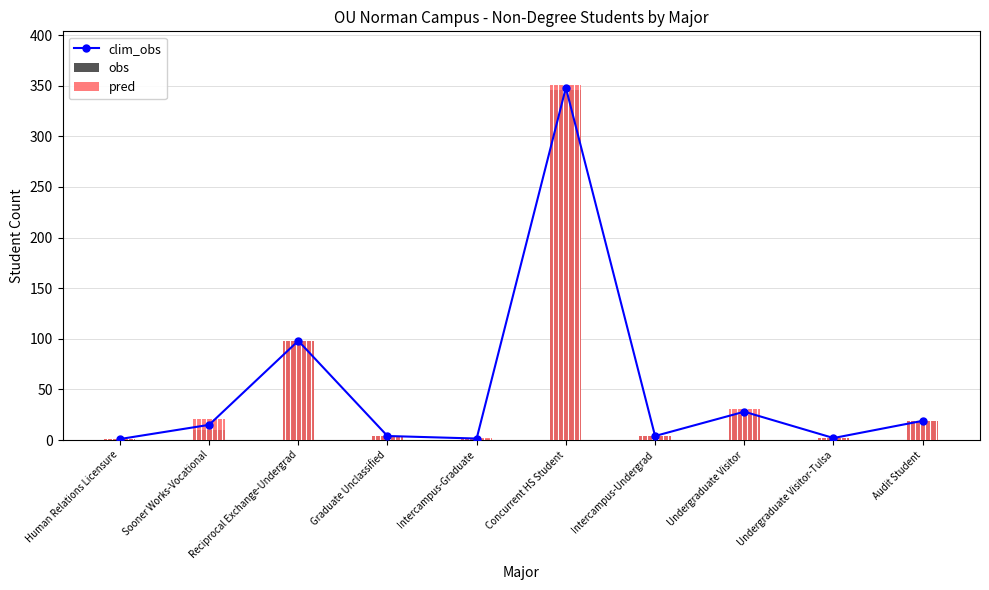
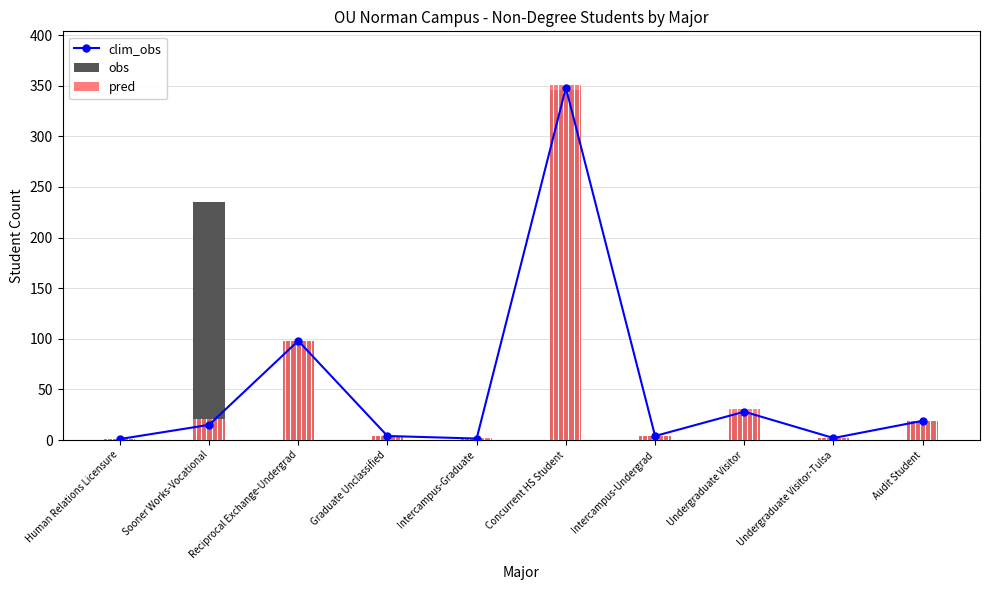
obs, Sooner Works-Vocational: 10 -> 235
